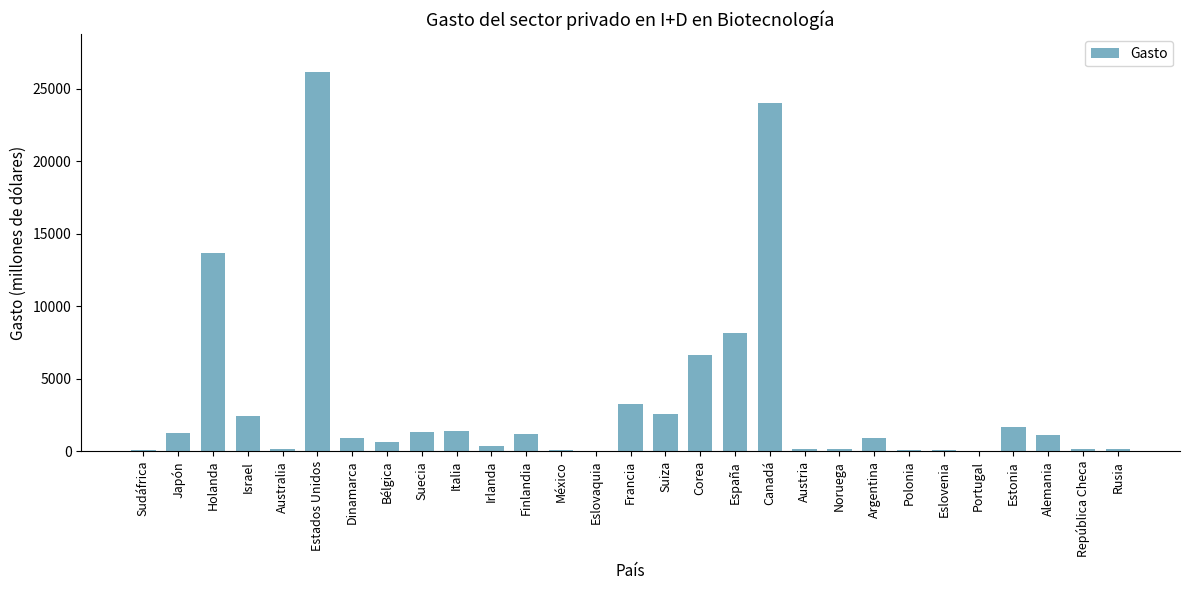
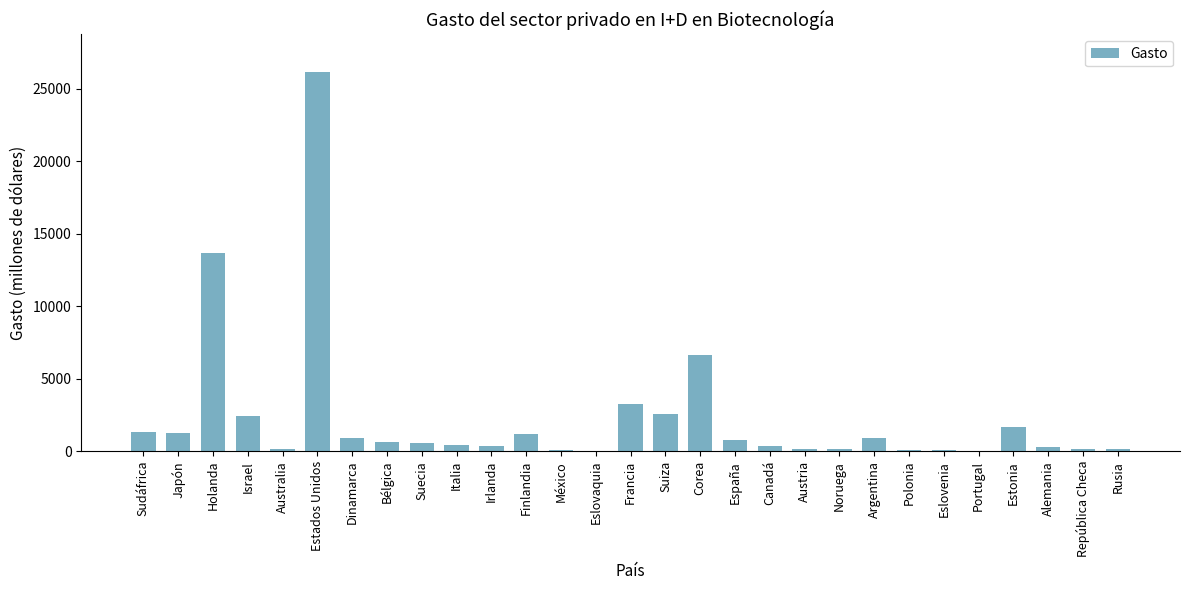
Sudáfrica: 100 -> 1300
Suecia: 1300 -> 500
Italia: 1400 -> 400
España: 8200 -> 800
Canadá: 24000 -> 300
Alemania: 1200 -> 300
